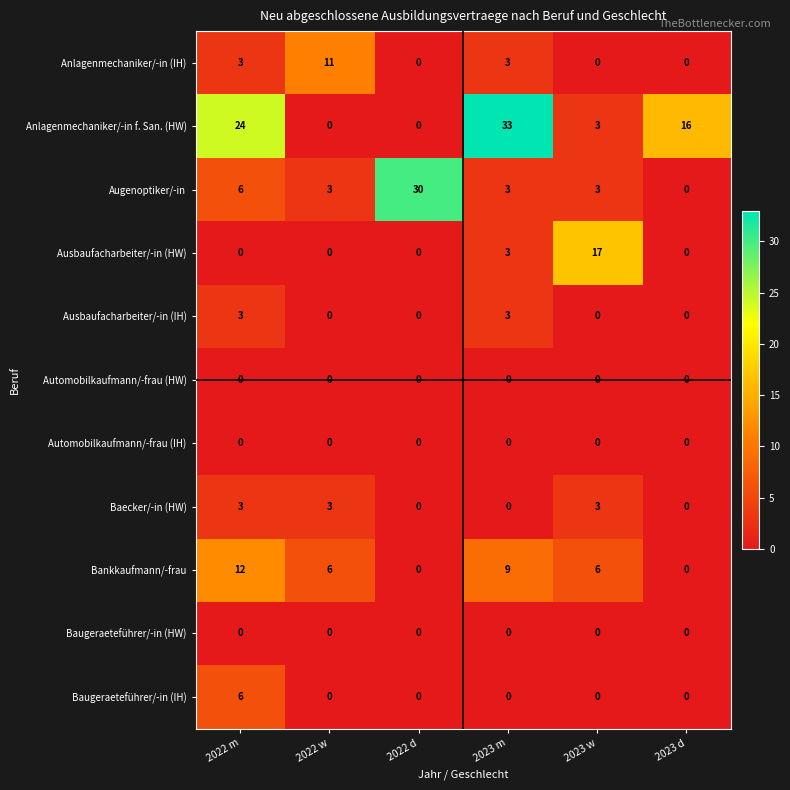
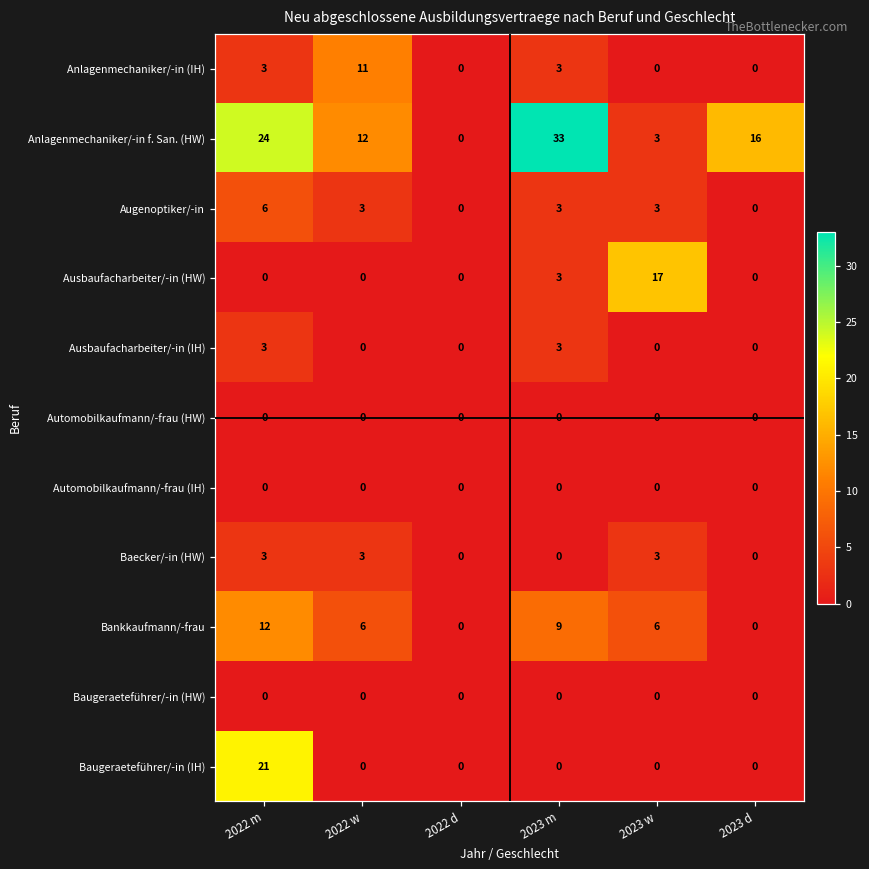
Anlagenmechaniker/-in f. San. (HW), 2022 w: 0 -> 12
Augenoptiker/-in, 2022 d: 30 -> 0
Baugeraeteführer/-in (IH), 2022 m: 6 -> 21
